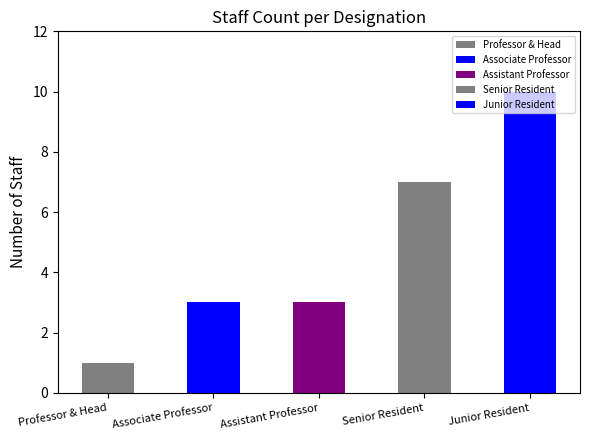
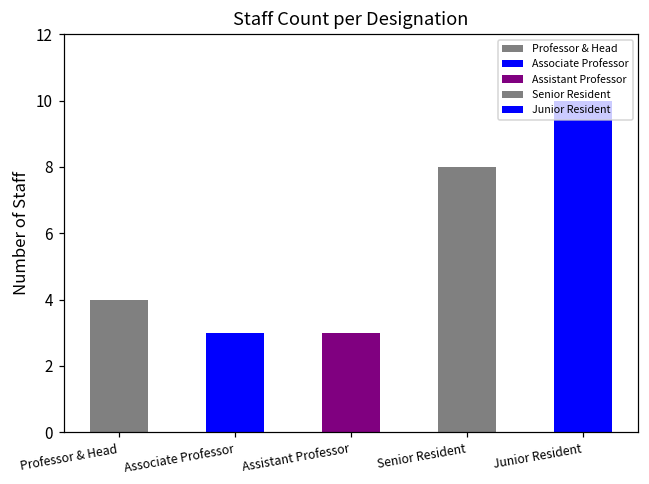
Professor & Head: 1 -> 4
Senior Resident: 7 -> 8
